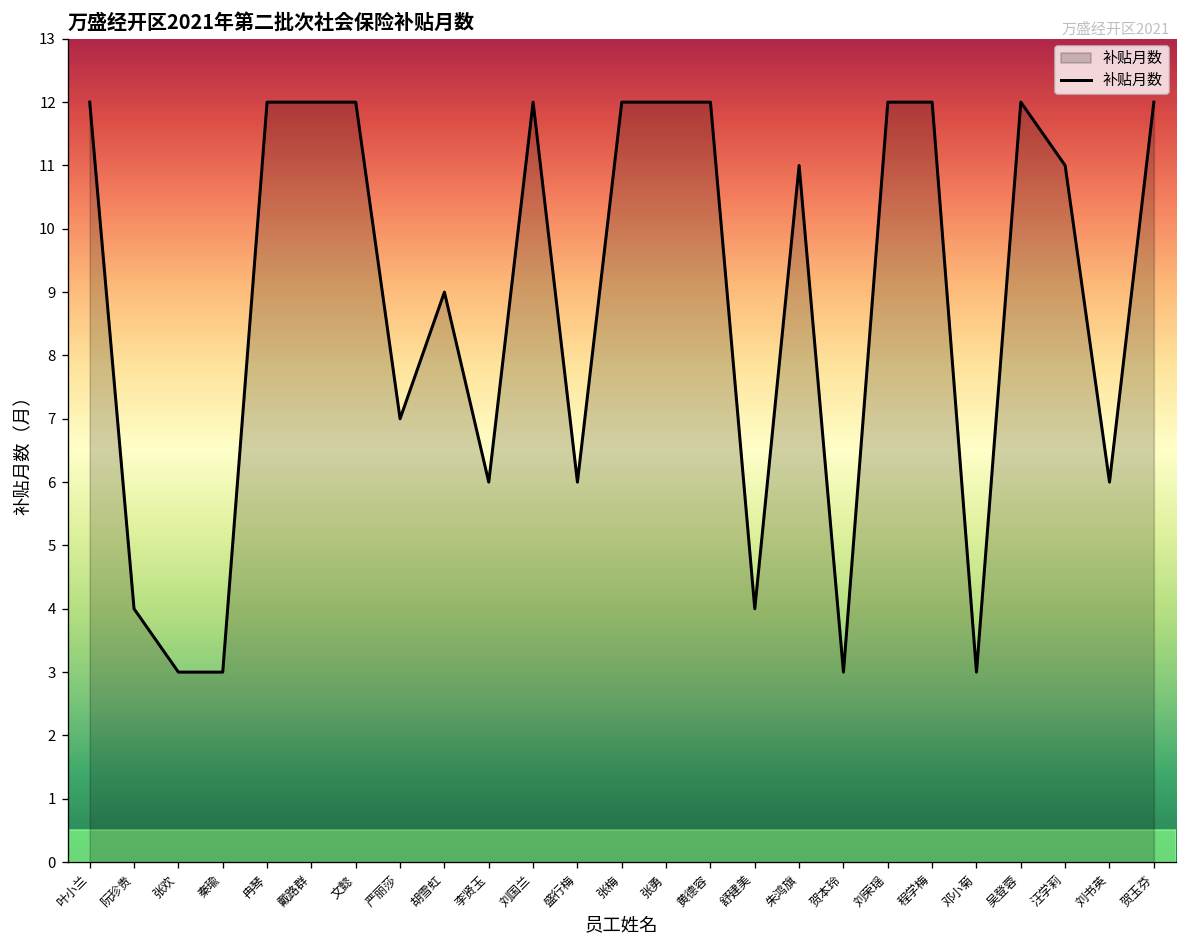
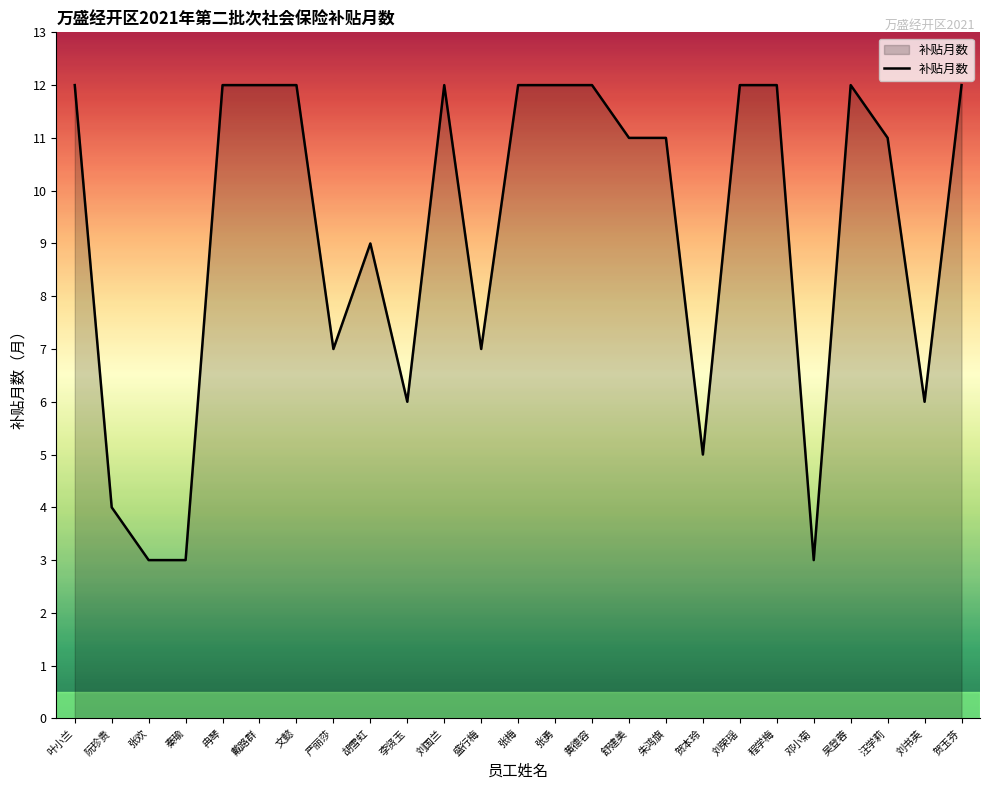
盛行梅: 6 -> 7
舒建美: 4 -> 11
贺本玲: 3 -> 5
